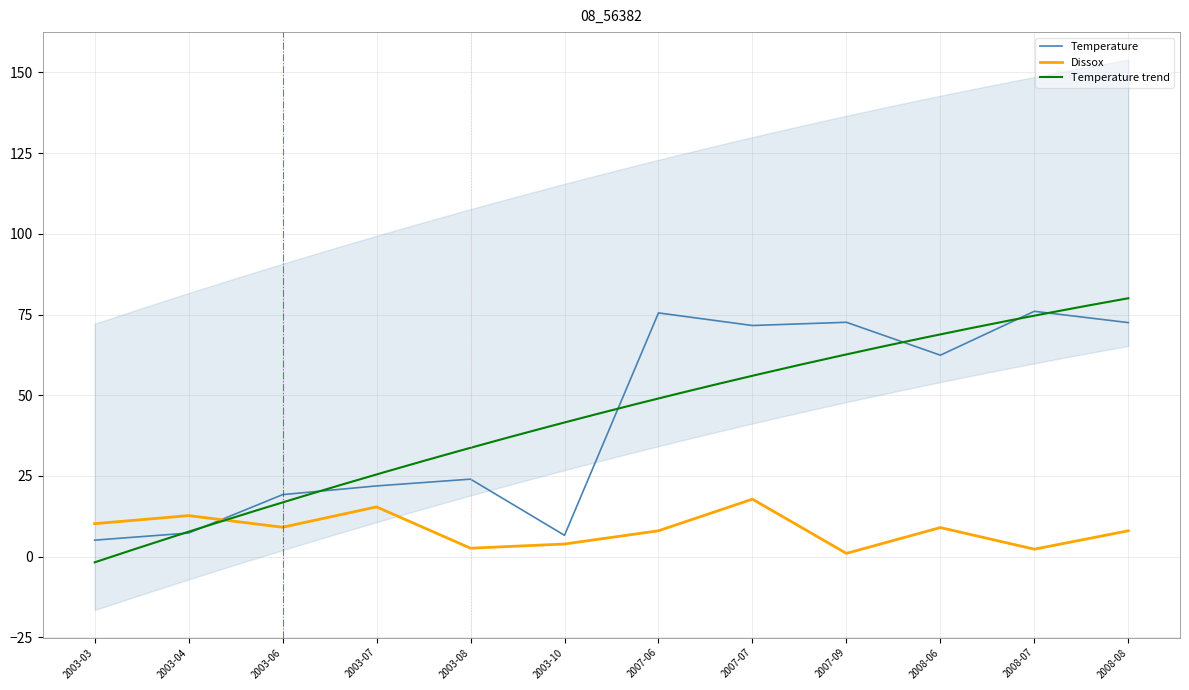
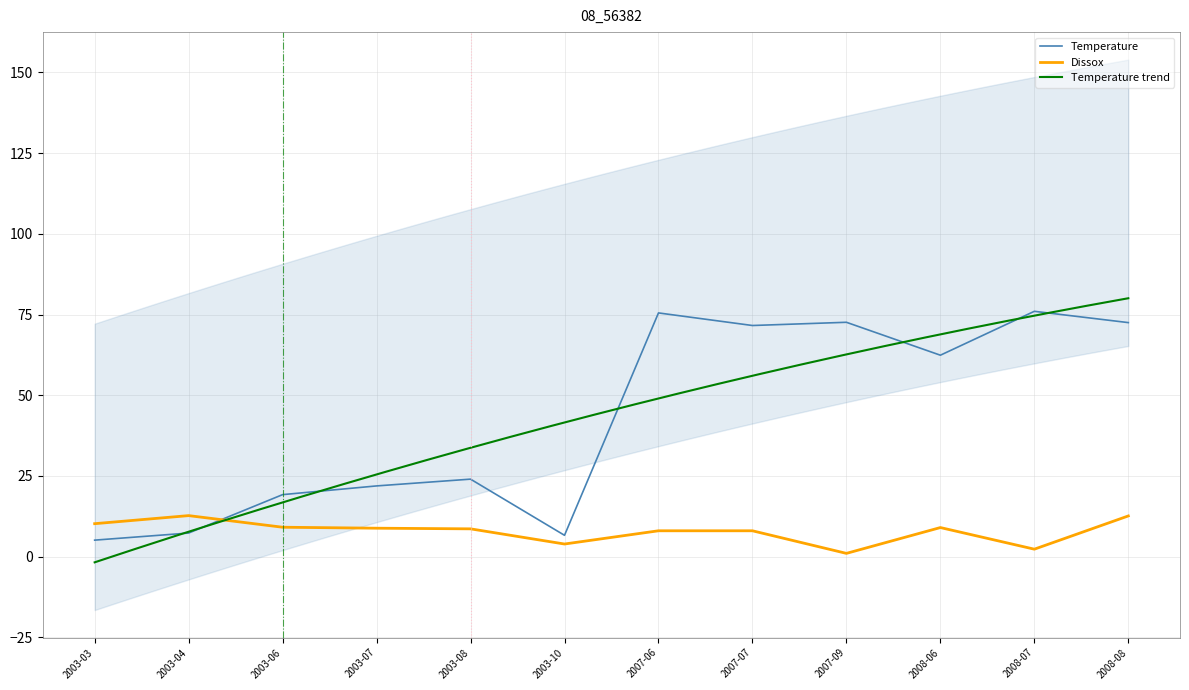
Dissox, 2003-07: 15 -> 9
Dissox, 2003-08: 3 -> 9
Dissox, 2007-07: 18 -> 8
Dissox, 2008-08: 8 -> 13
